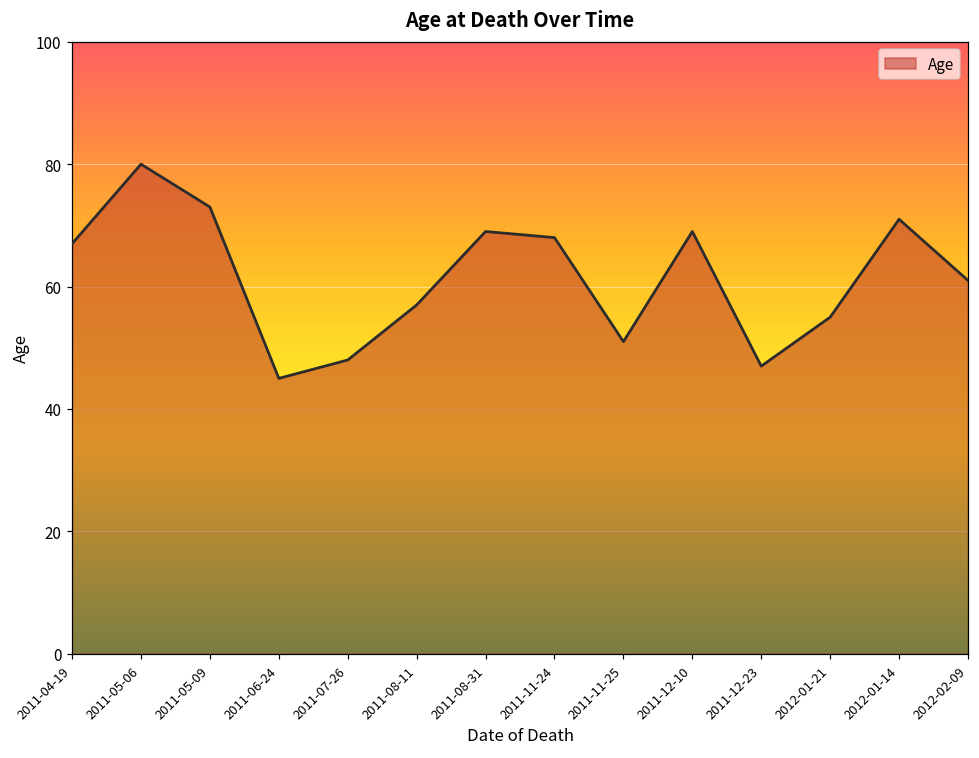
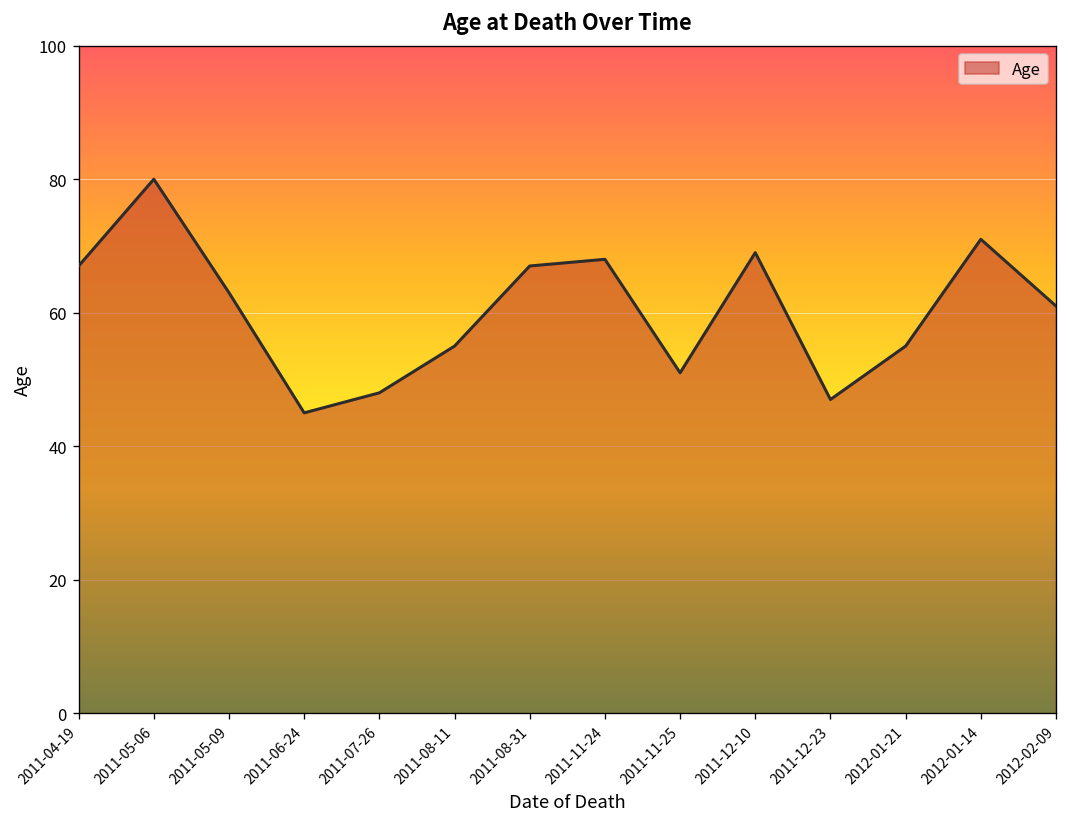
2011-05-09: 73 -> 63
2011-08-11: 57 -> 55
2011-08-31: 69 -> 67
